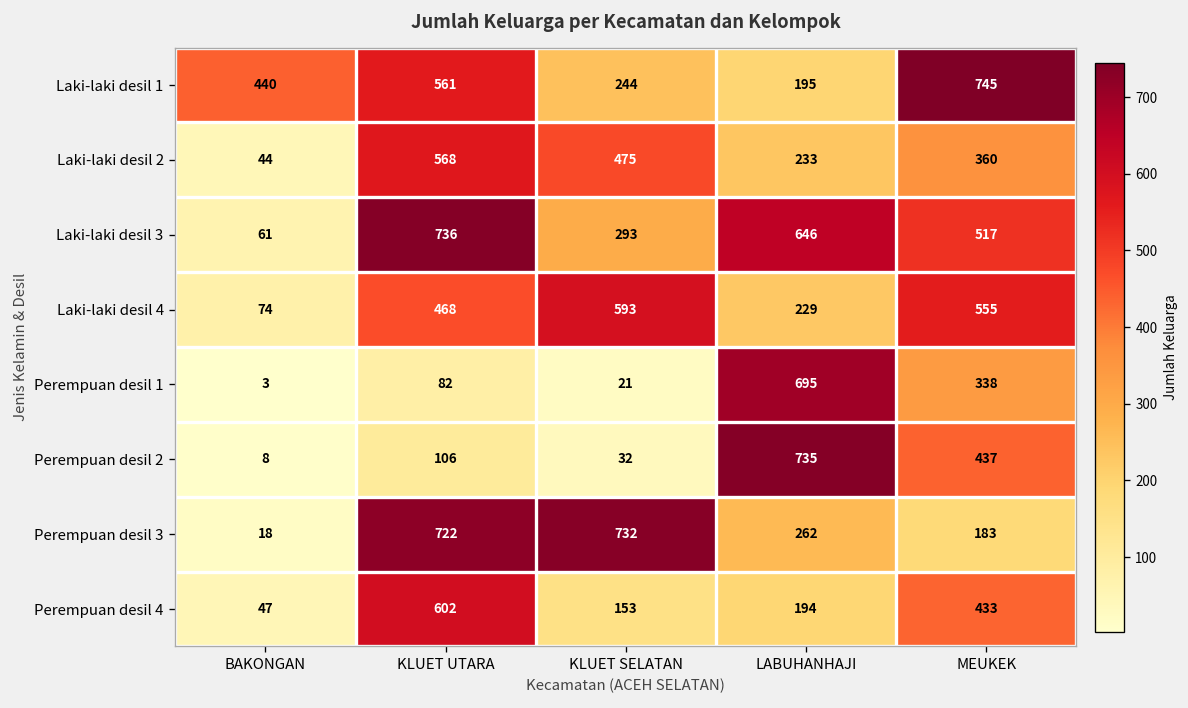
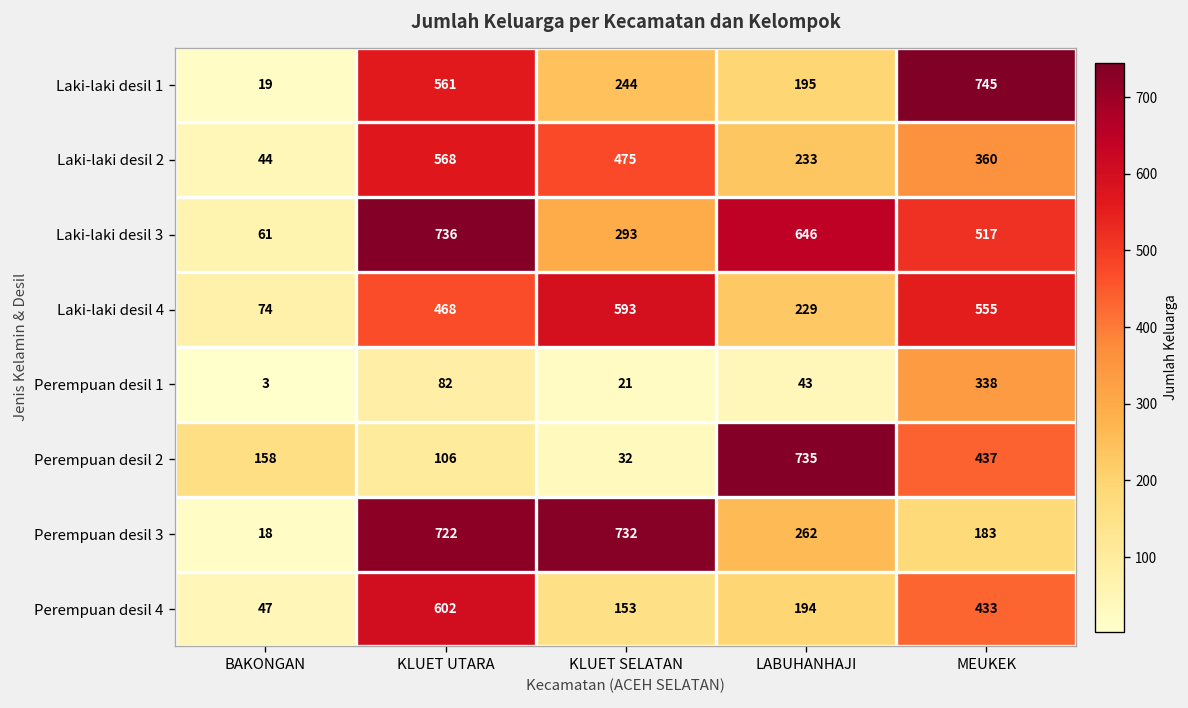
Laki-laki desil 1, BAKONGAN: 440 -> 19
Perempuan desil 1, LABUHANHAJI: 695 -> 43
Perempuan desil 2, BAKONGAN: 8 -> 158
